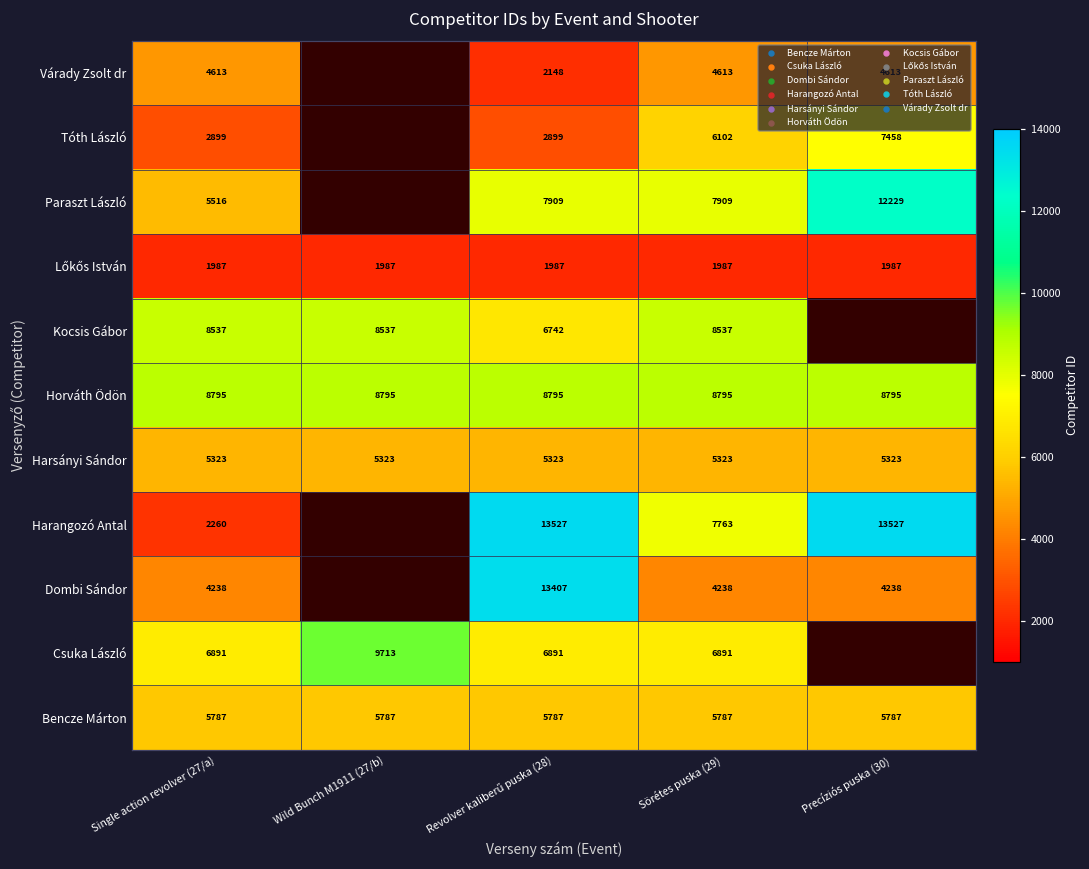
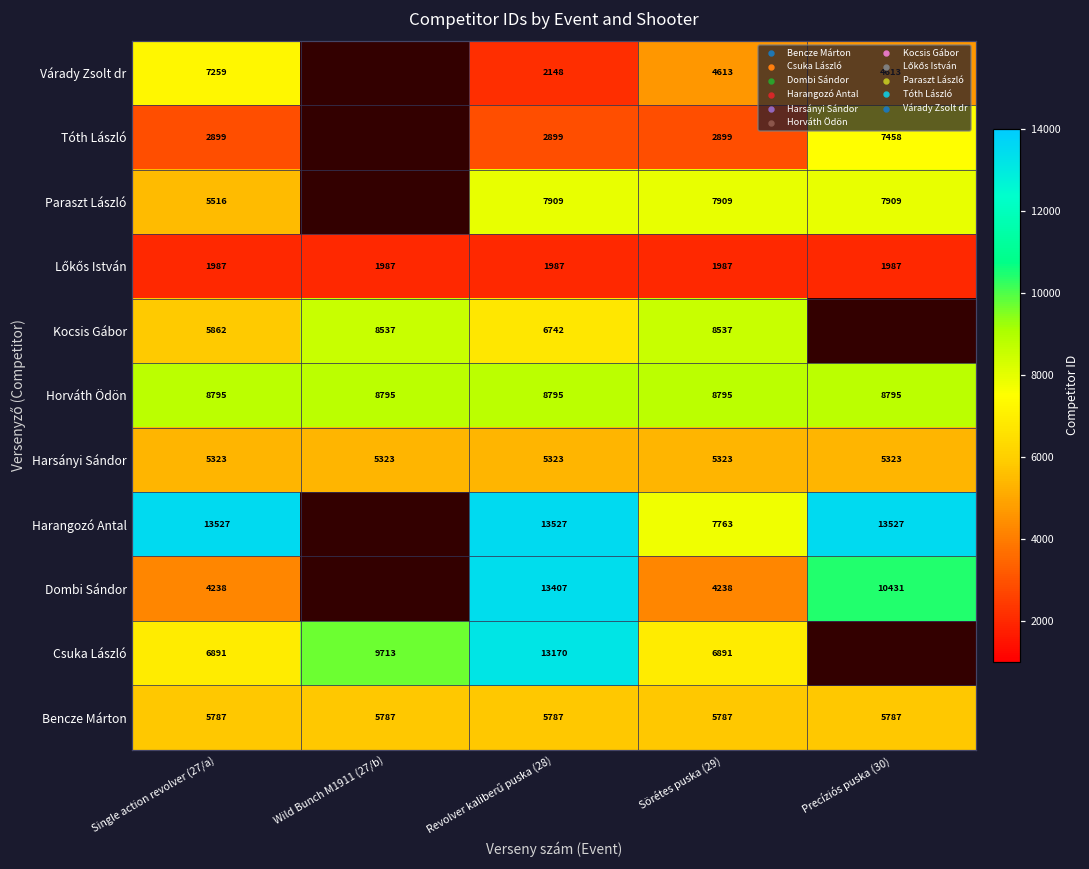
Várady Zsolt dr, Single action revolver (27/a): 4613 -> 7259
Tóth László, Sörétes puska (29): 6102 -> 2899
Paraszt László, Precíziós puska (30): 12229 -> 7909
Kocsis Gábor, Single action revolver (27/a): 8537 -> 5862
Harangozó Antal, Single action revolver (27/a): 2260 -> 13527
Dombi Sándor, Precíziós puska (30): 4238 -> 10431
Csuka László, Revolver kaliberű puska (28): 6891 -> 13170
